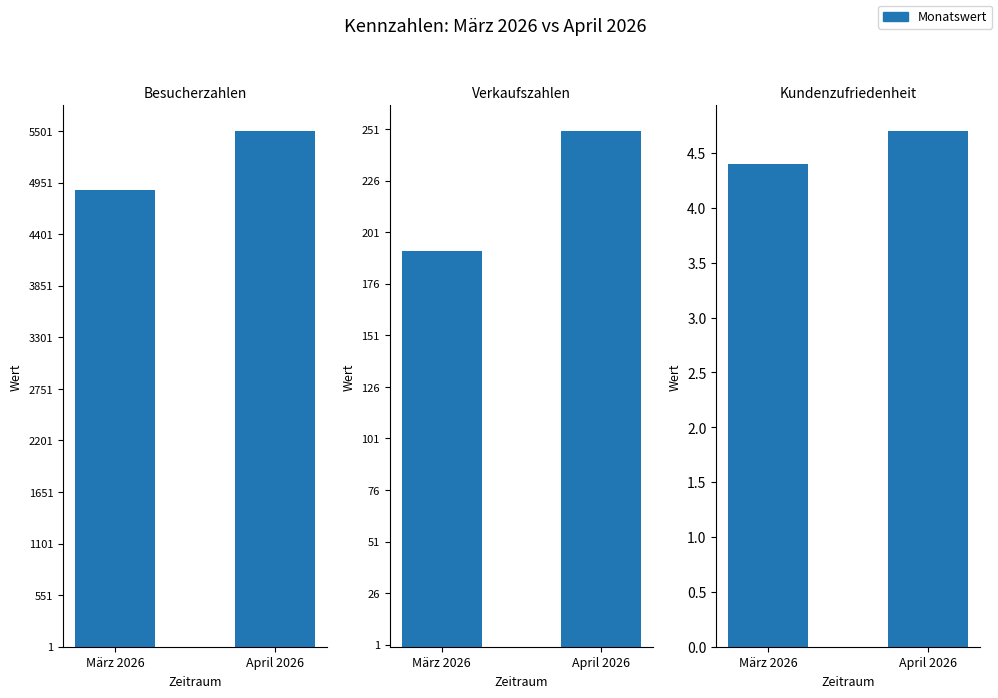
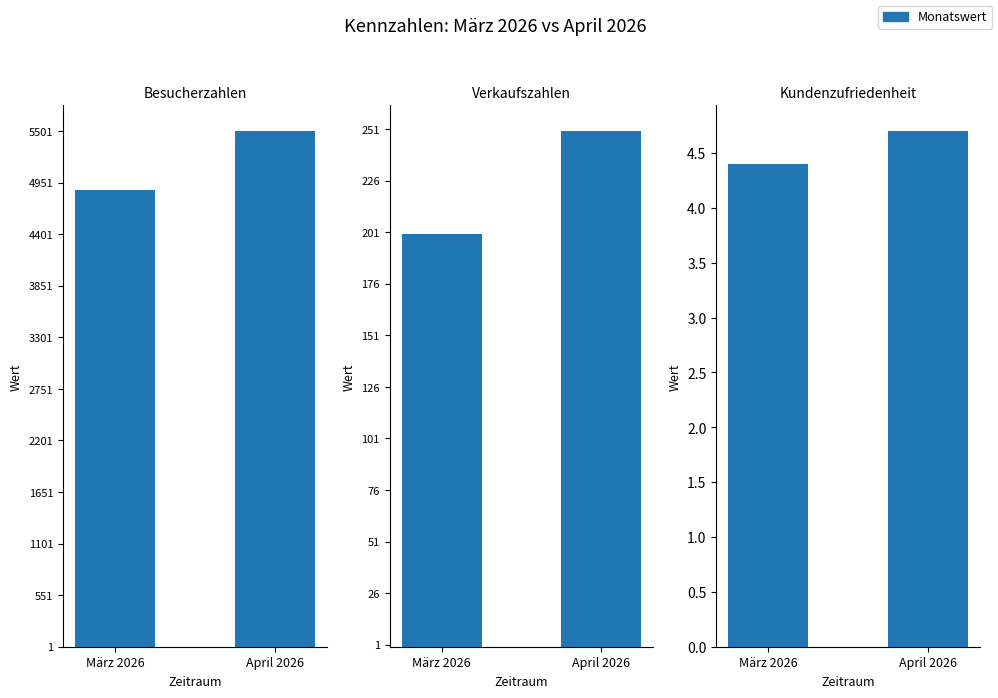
Verkaufszahlen, März 2026: 192 -> 200
